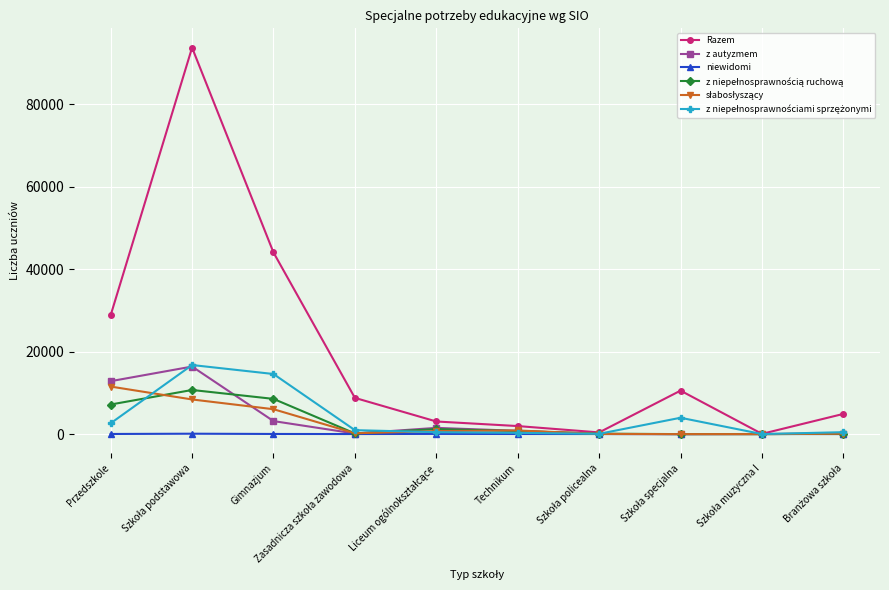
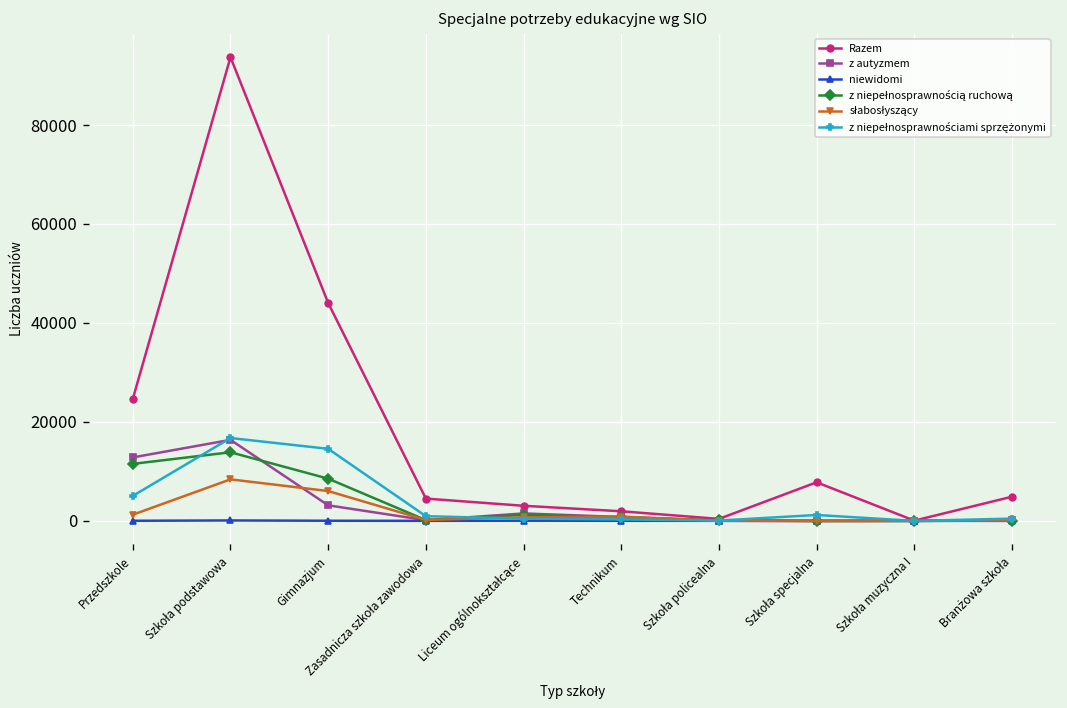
Razem, Przedszkole: 29000 -> 25000
z niepełnosprawnością ruchową, Przedszkole: 7000 -> 12000
słabosłyszący, Przedszkole: 12000 -> 1000
z niepełnosprawnościami sprzężonymi, Przedszkole: 3000 -> 5000
z niepełnosprawnością ruchową, Szkoła podstawowa: 11000 -> 14000
Razem, Zasadnicza szkoła zawodowa: 9000 -> 5000
Razem, Szkoła specjalna: 11000 -> 8000
z niepełnosprawnościami sprzężonymi, Szkoła specjalna: 4000 -> 1000
